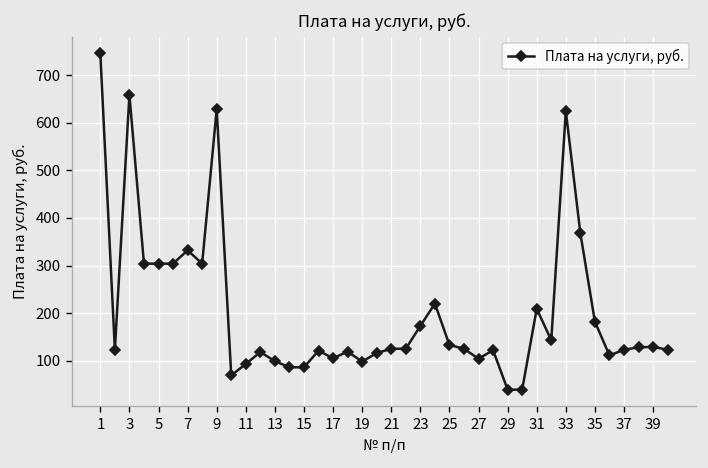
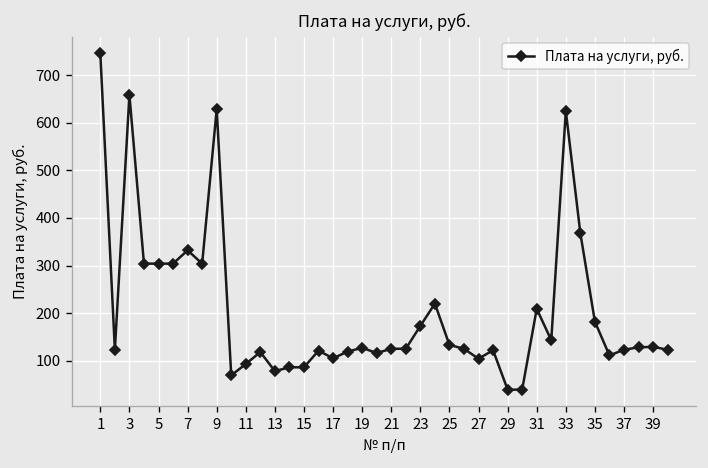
13: 100 -> 80
19: 100 -> 130
